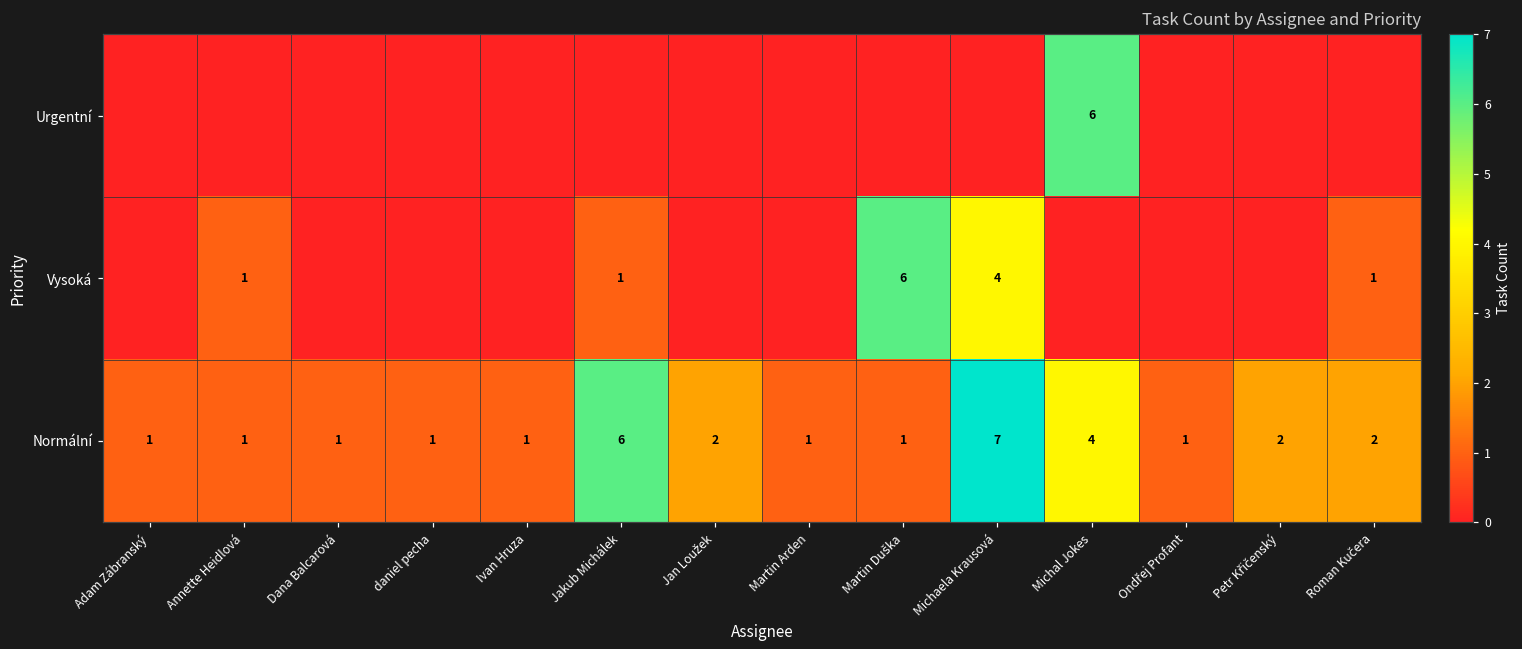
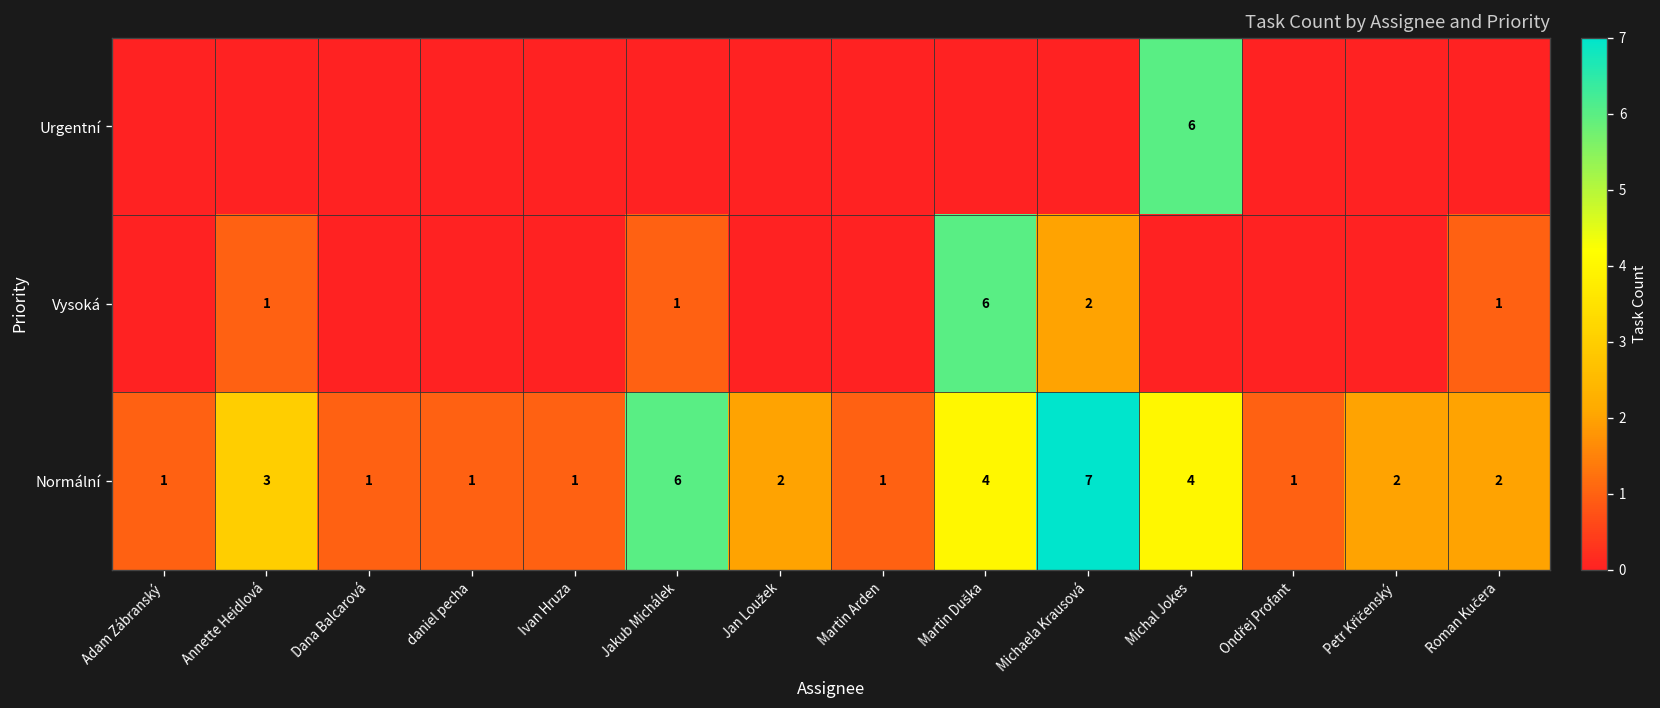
Vysoká, Michaela Krausová: 4 -> 2
Normální, Annette Heidlová: 1 -> 3
Normální, Martin Duška: 1 -> 4
